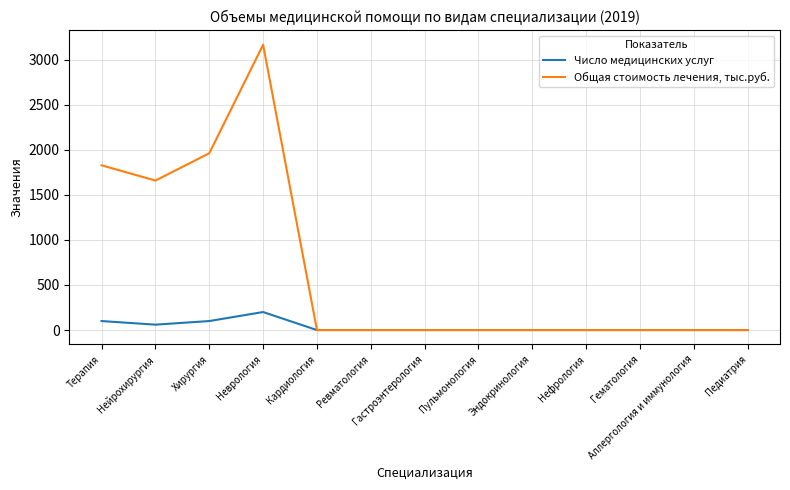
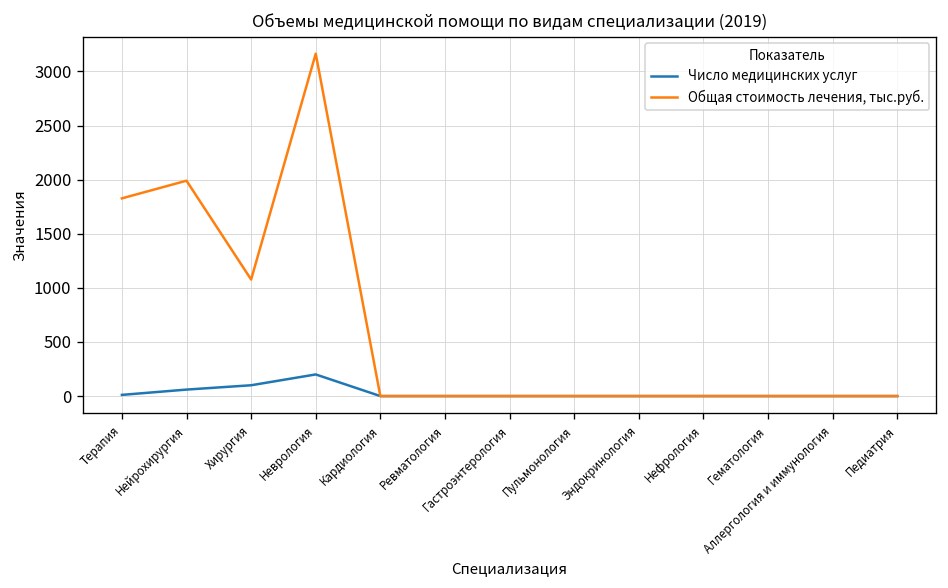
Число медицинских услуг, Терапия: 100 -> 0
Общая стоимость лечения, тыс.руб., Нейрохирургия: 1700 -> 2000
Общая стоимость лечения, тыс.руб., Хирургия: 2000 -> 1100
